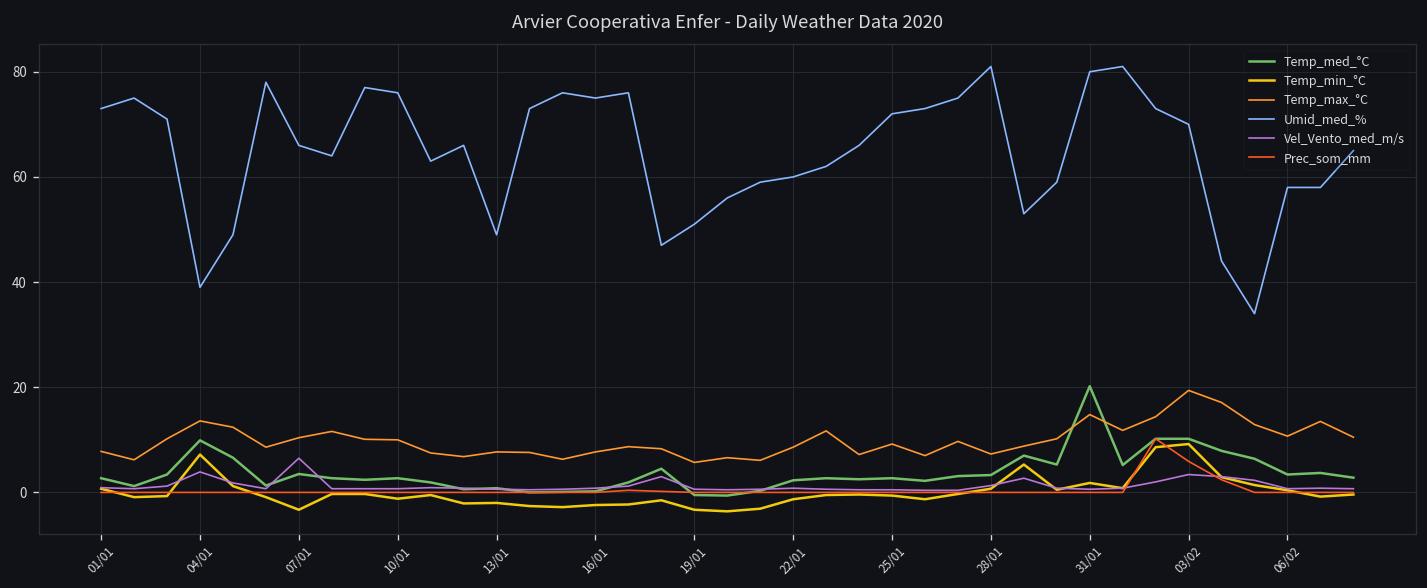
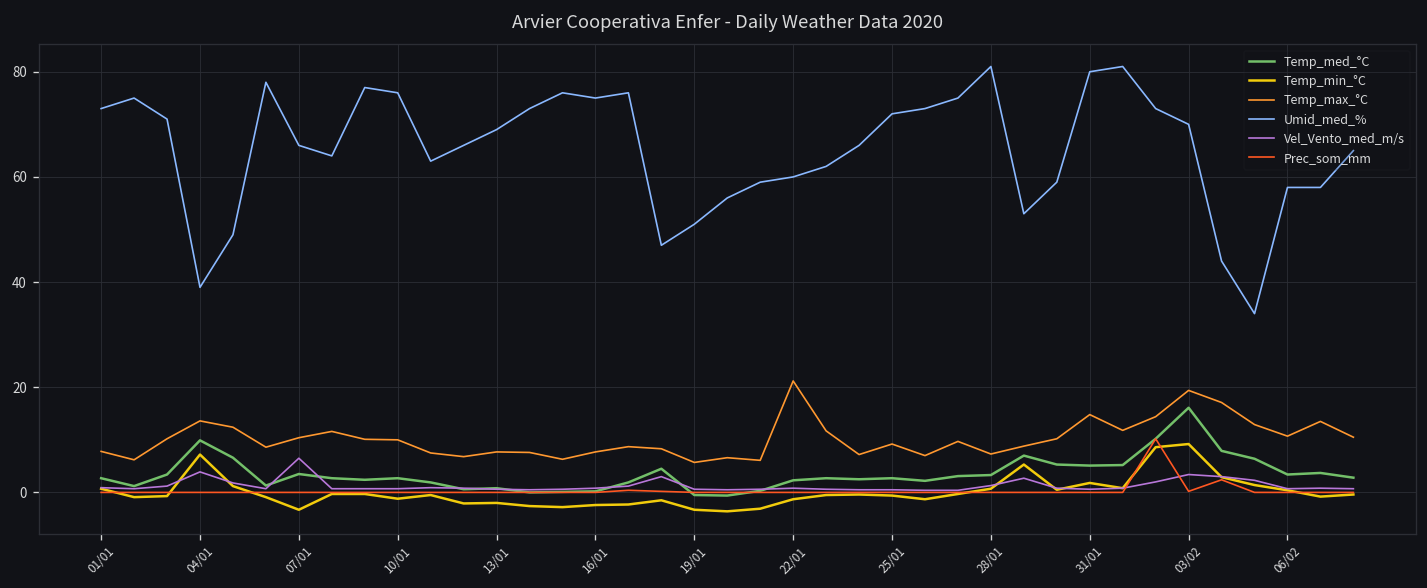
Umid_med_%, 13/01: 49 -> 69
Temp_max_°C, 22/01: 9 -> 21
Temp_med_°C, 31/01: 20 -> 5
Temp_med_°C, 03/02: 10 -> 16
Prec_som_mm, 03/02: 6 -> 0
